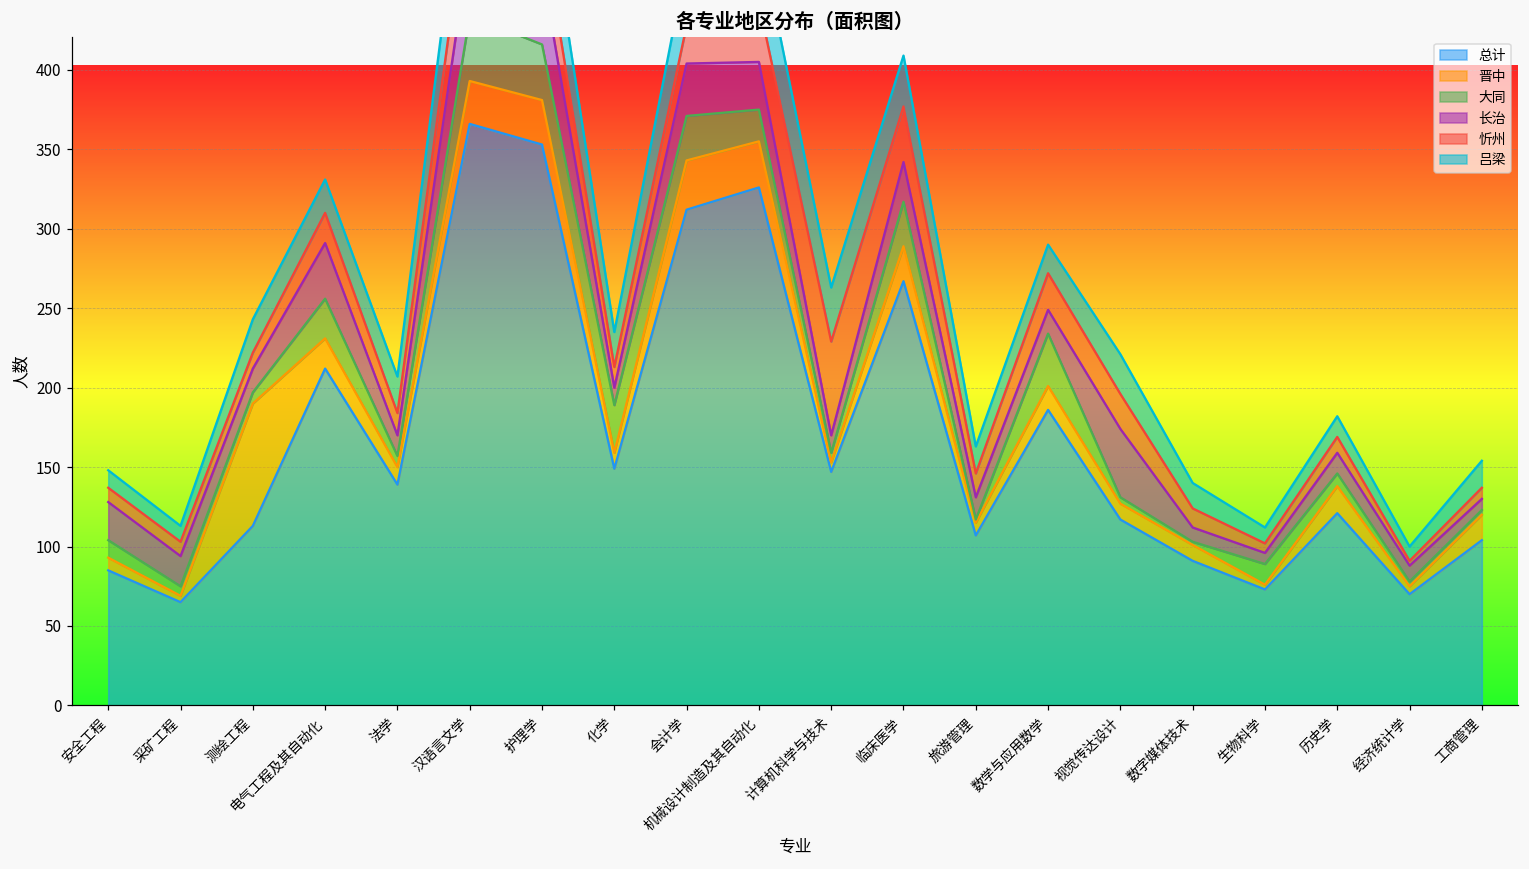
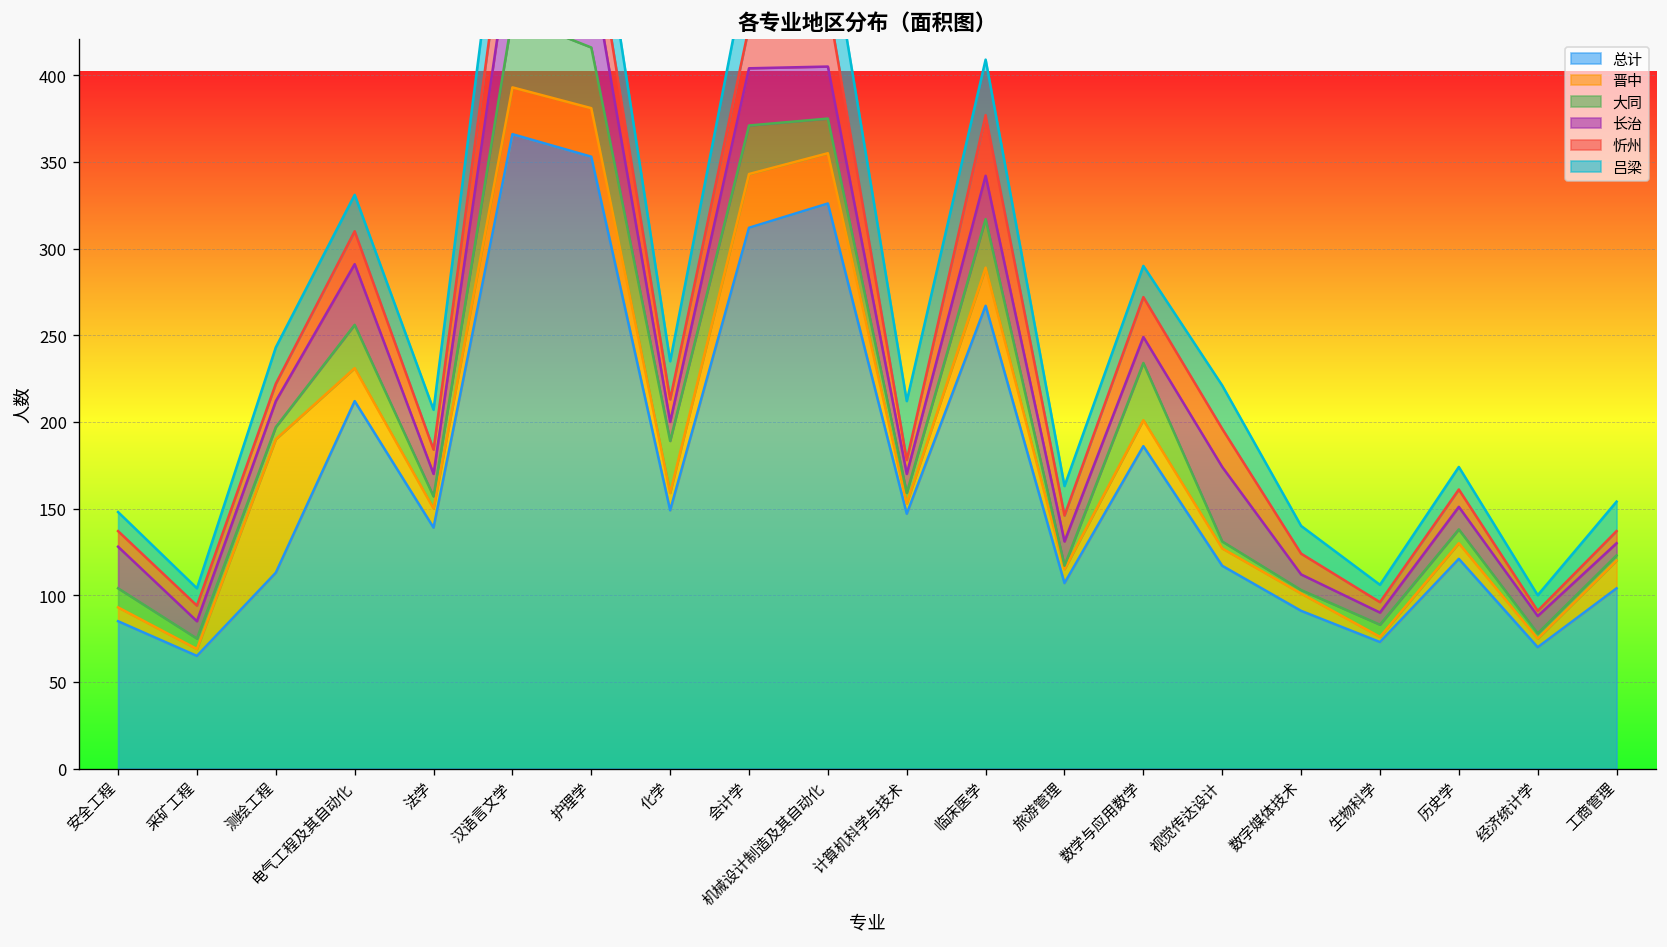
长治, 采矿工程: 19 -> 10
忻州, 计算机科学与技术: 59 -> 8
大同, 生物科学: 13 -> 7
晋中, 历史学: 17 -> 9
